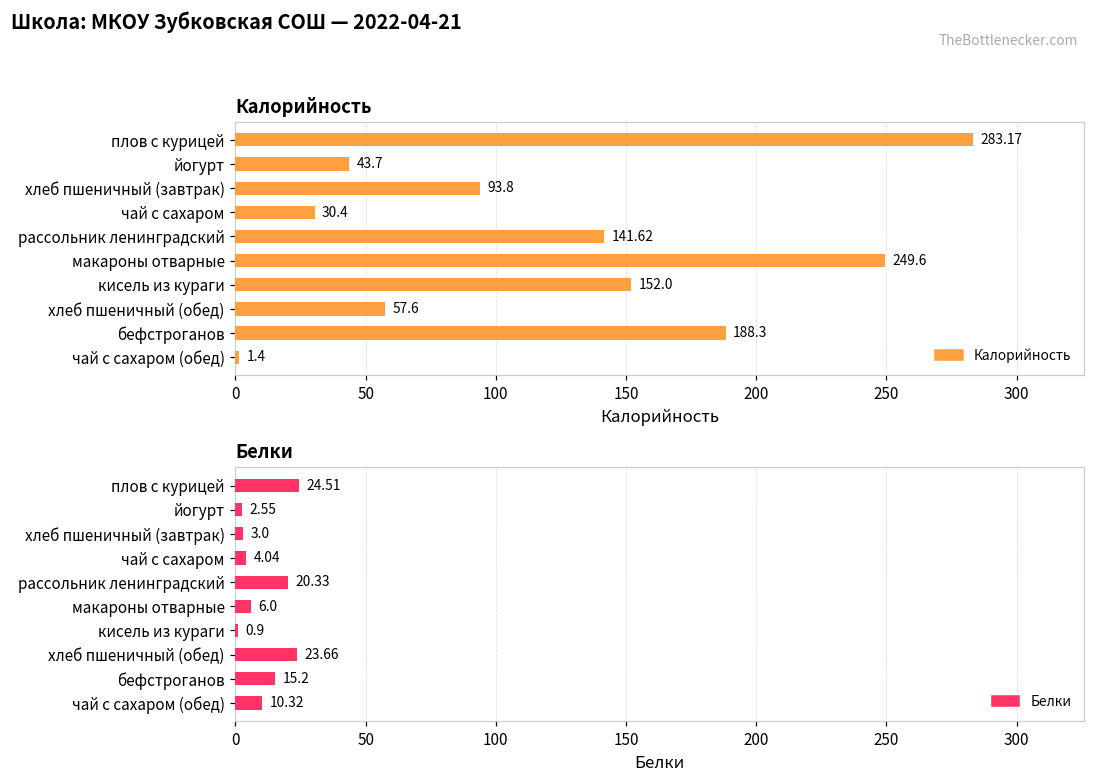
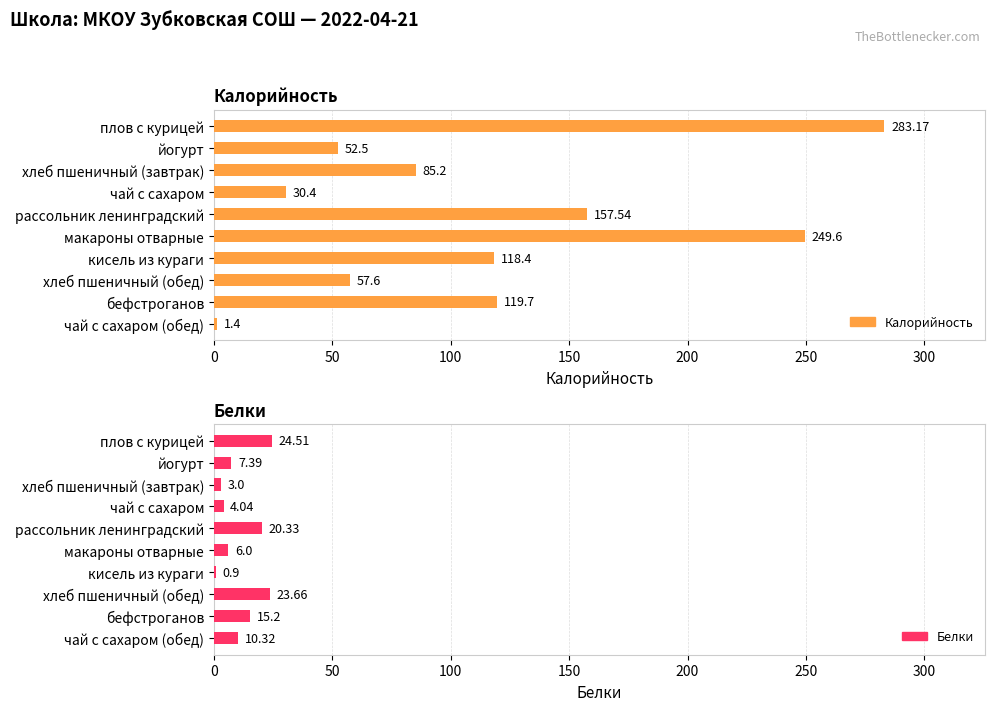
Калорийность, йогурт: 43.7 -> 52.5
Калорийность, хлеб пшеничный (завтрак): 93.8 -> 85.2
Калорийность, рассольник ленинградский: 141.62 -> 157.54
Калорийность, кисель из кураги: 152.0 -> 118.4
Калорийность, бефстроганов: 188.3 -> 119.7
Белки, йогурт: 2.55 -> 7.39
